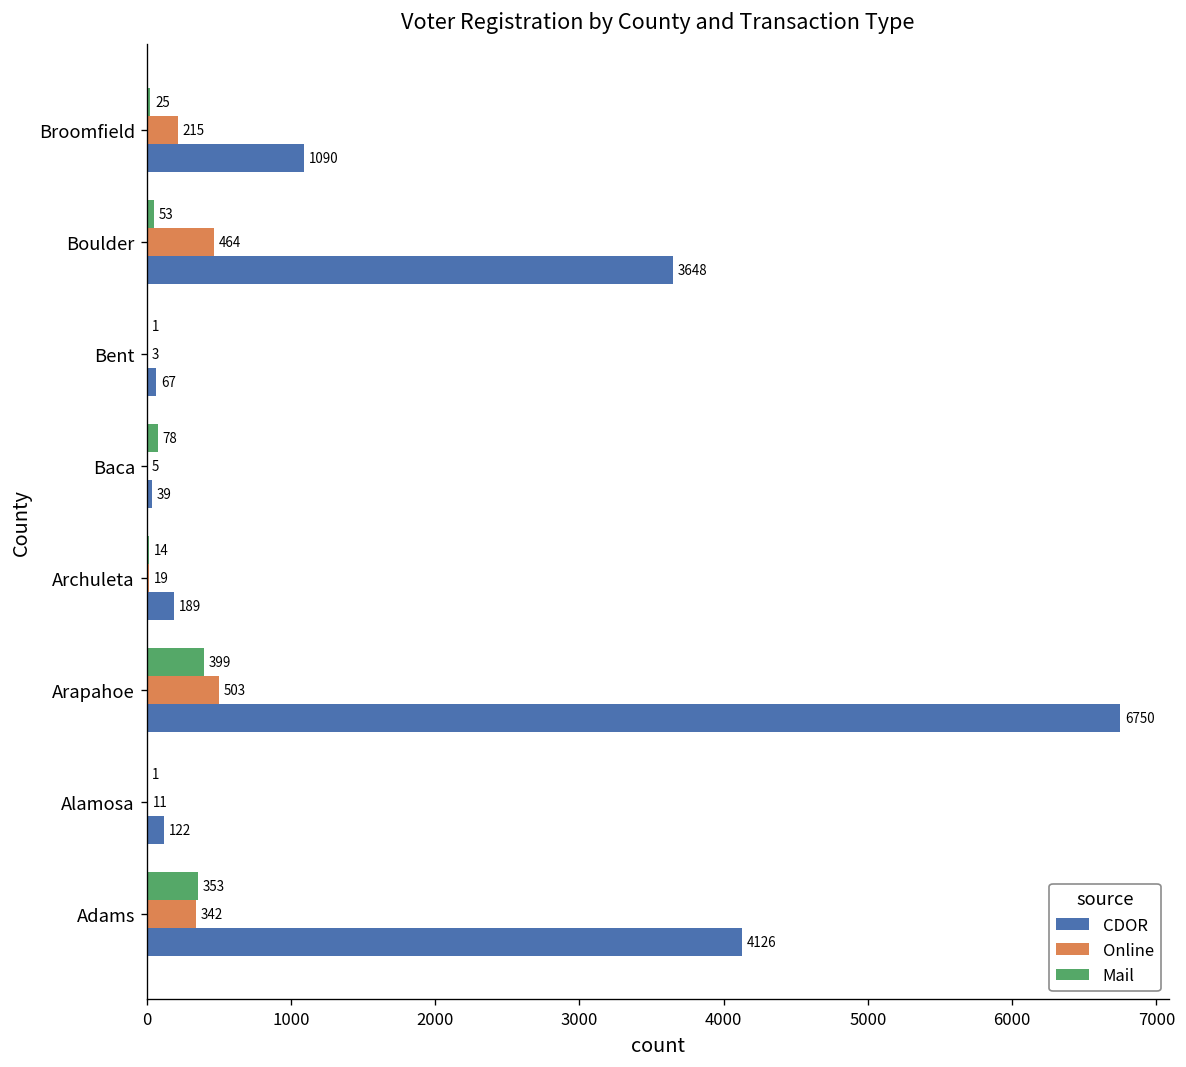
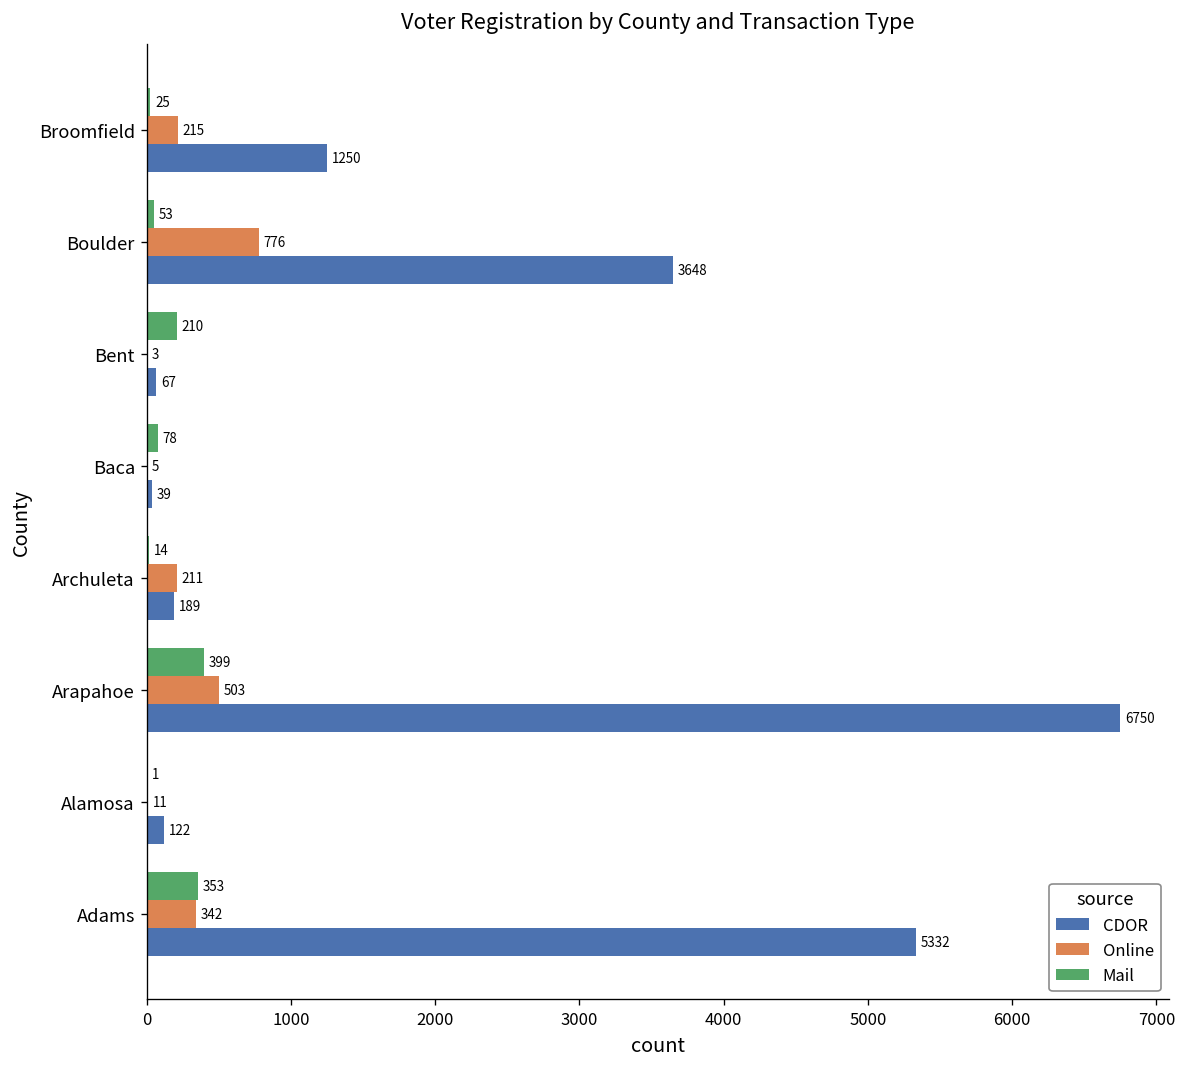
CDOR, Broomfield: 1090 -> 1250
Online, Boulder: 464 -> 776
Mail, Bent: 1 -> 210
Online, Archuleta: 19 -> 211
CDOR, Adams: 4126 -> 5332
